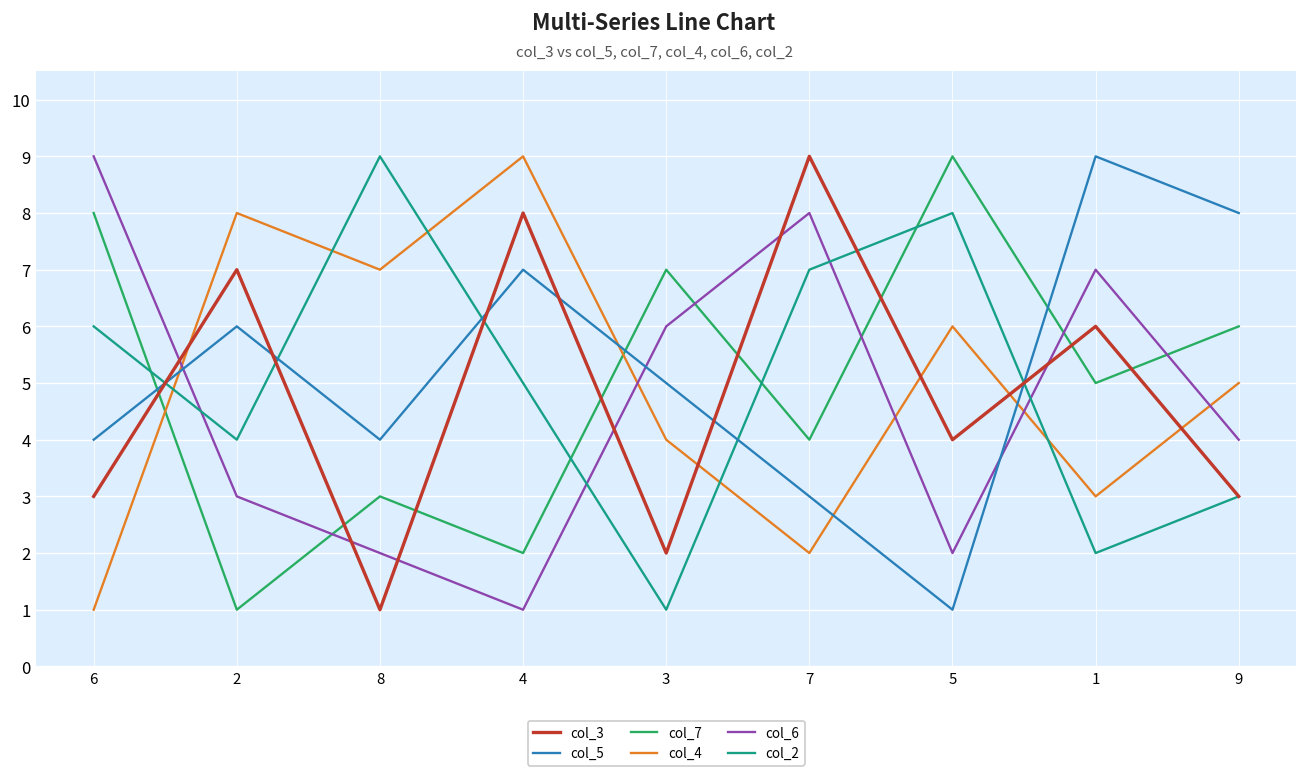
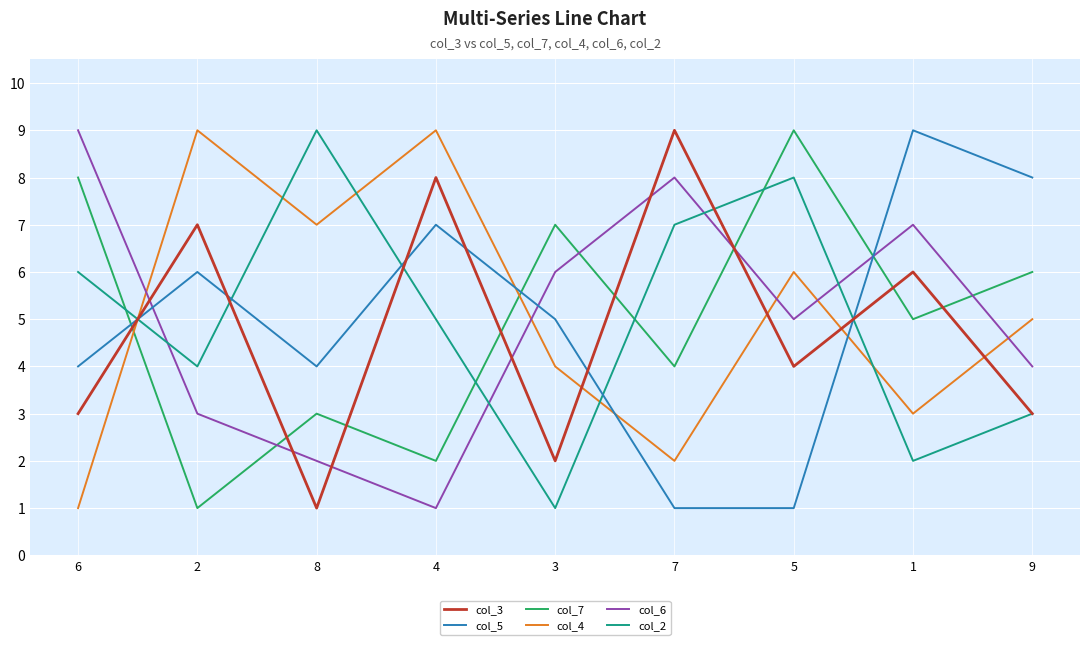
col_4, 2: 8 -> 9
col_5, 7: 3 -> 1
col_6, 5: 2 -> 5
